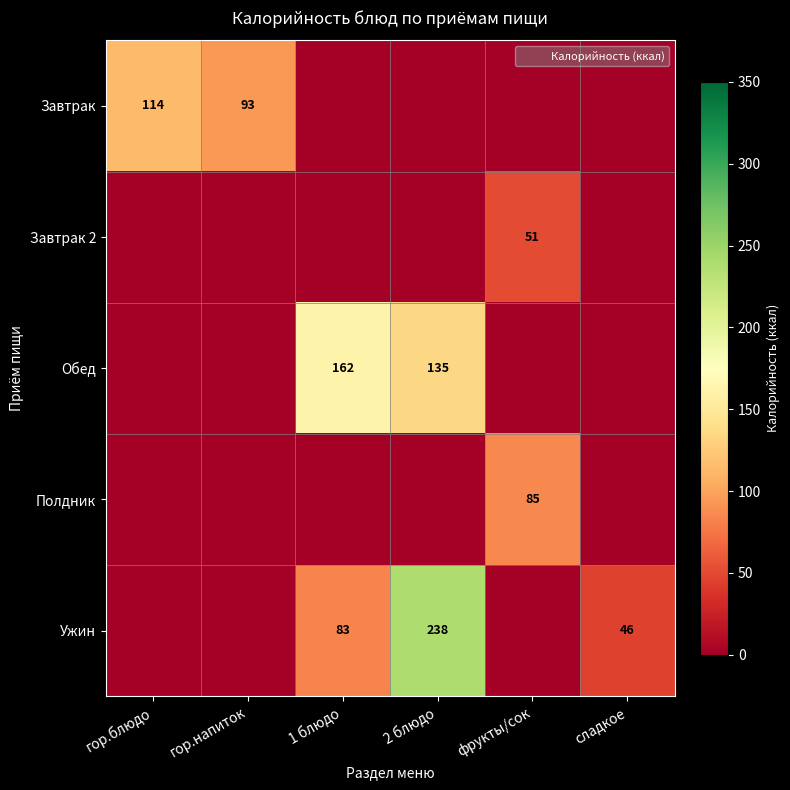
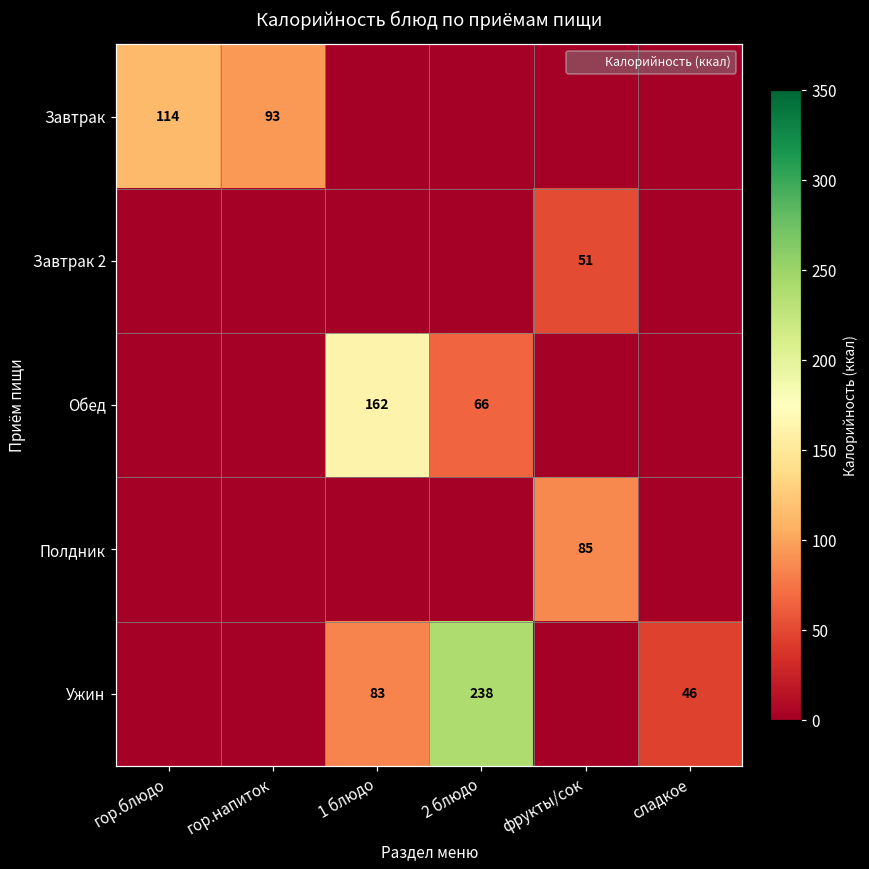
Обед, 2 блюдо: 135 -> 66
